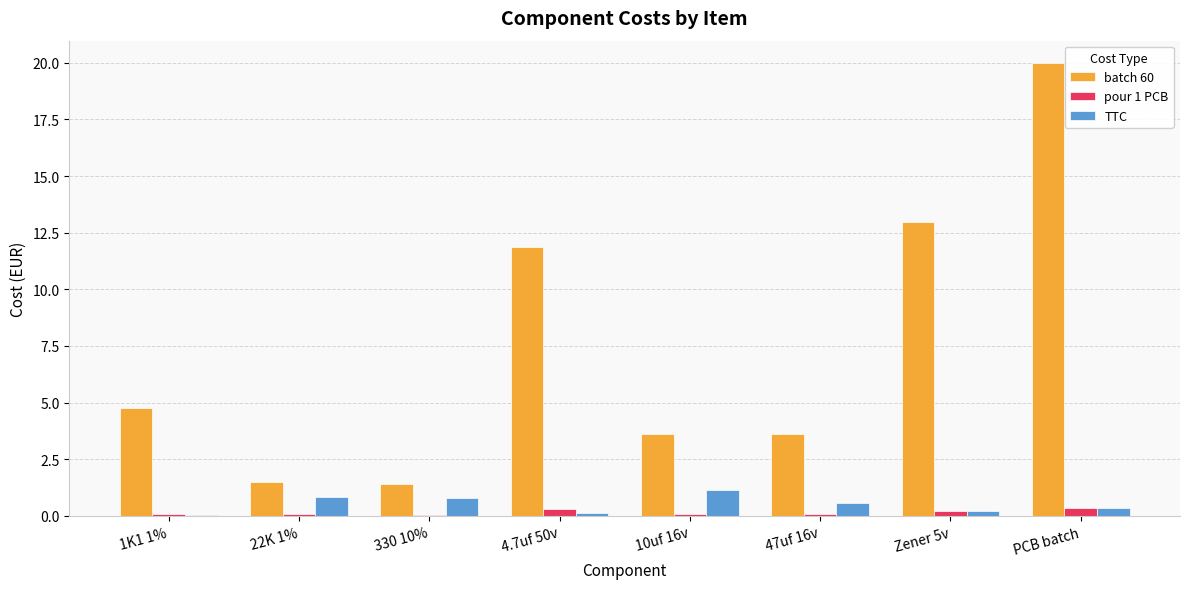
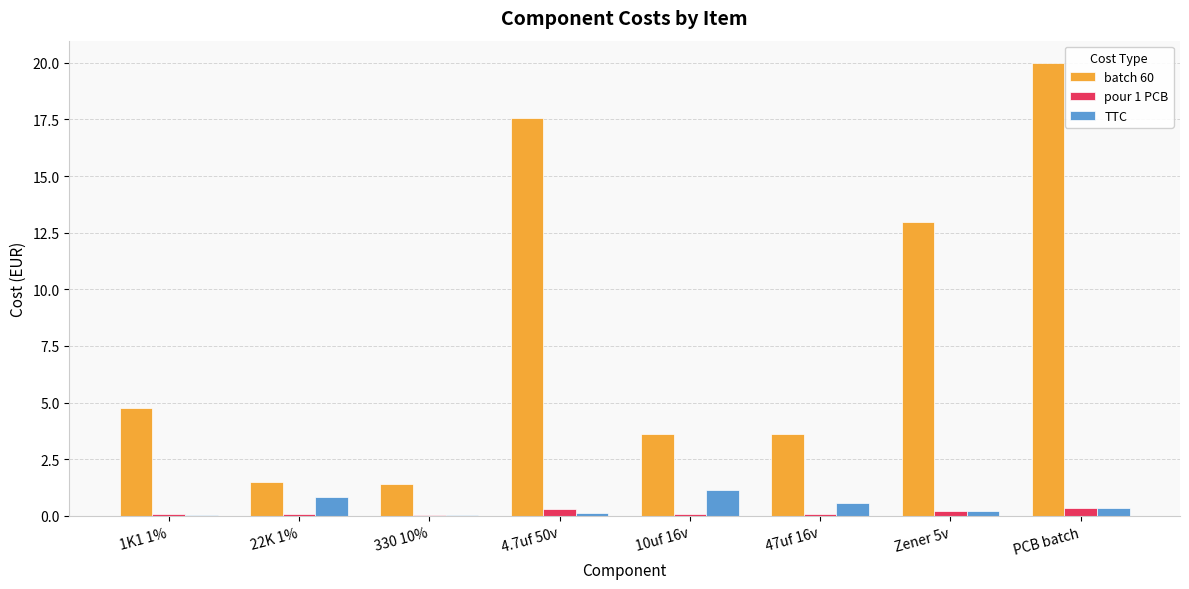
TTC, 330 10%: 0.8 -> 0.0
batch 60, 4.7uf 50v: 11.9 -> 17.6
